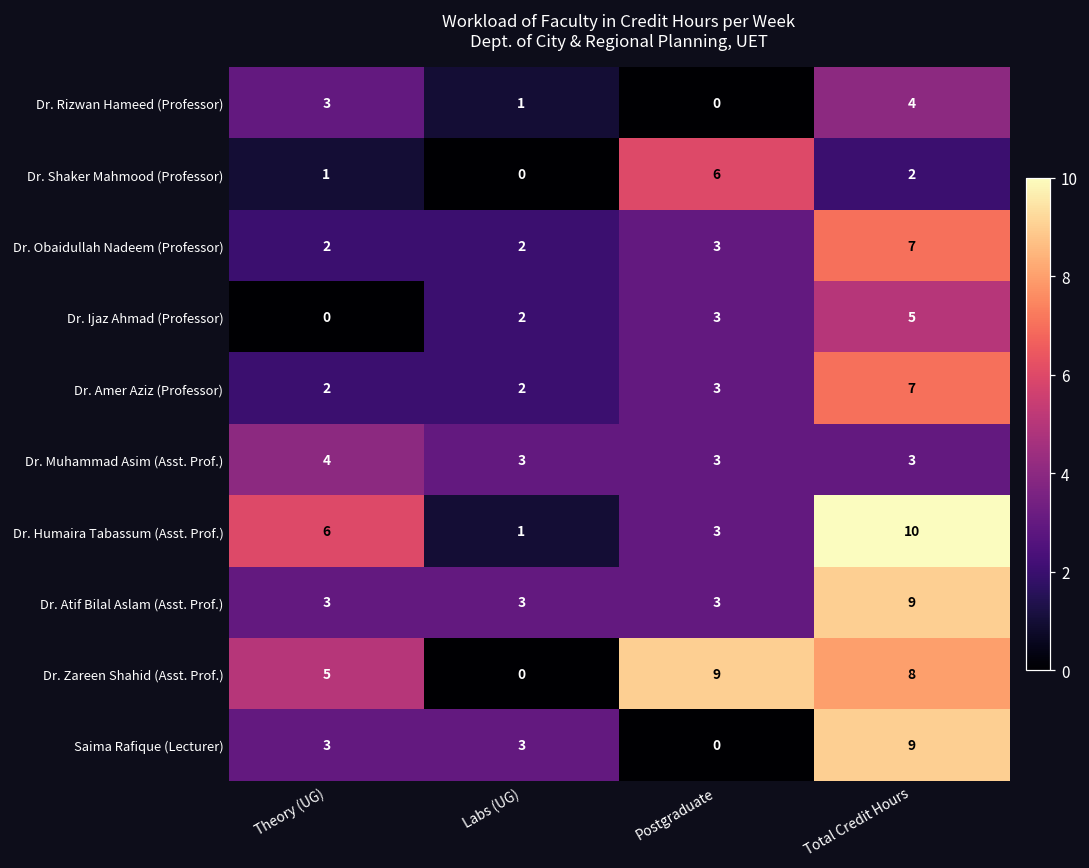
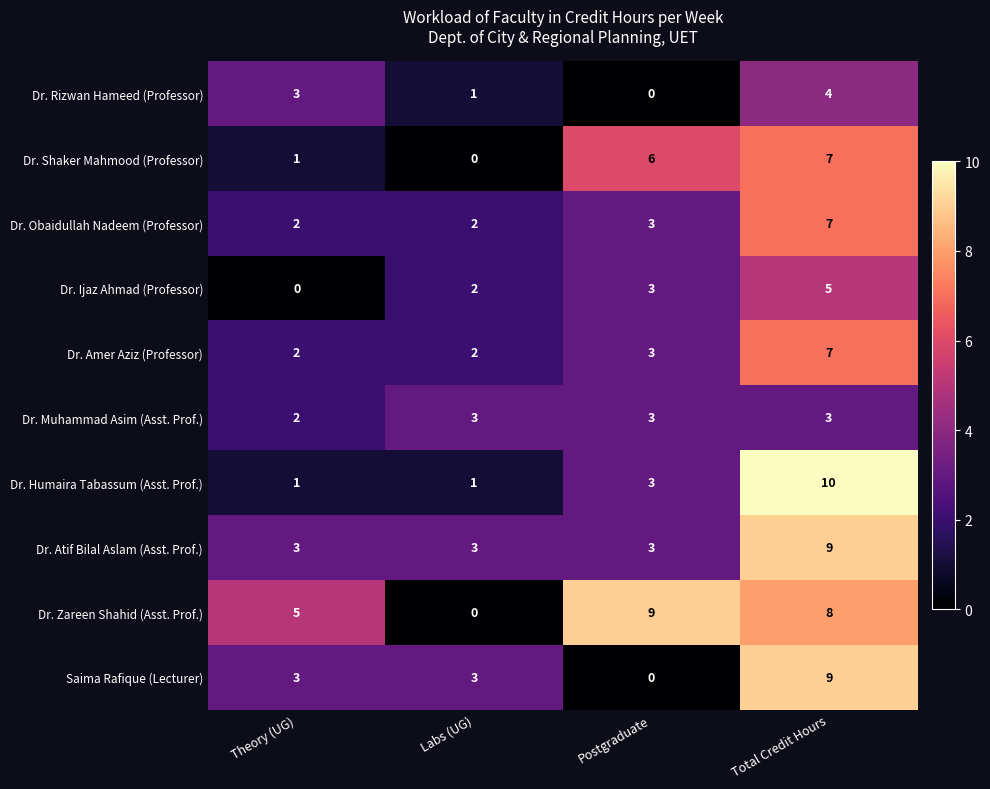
Dr. Shaker Mahmood (Professor), Total Credit Hours: 2 -> 7
Dr. Muhammad Asim (Asst. Prof.), Theory (UG): 4 -> 2
Dr. Humaira Tabassum (Asst. Prof.), Theory (UG): 6 -> 1
